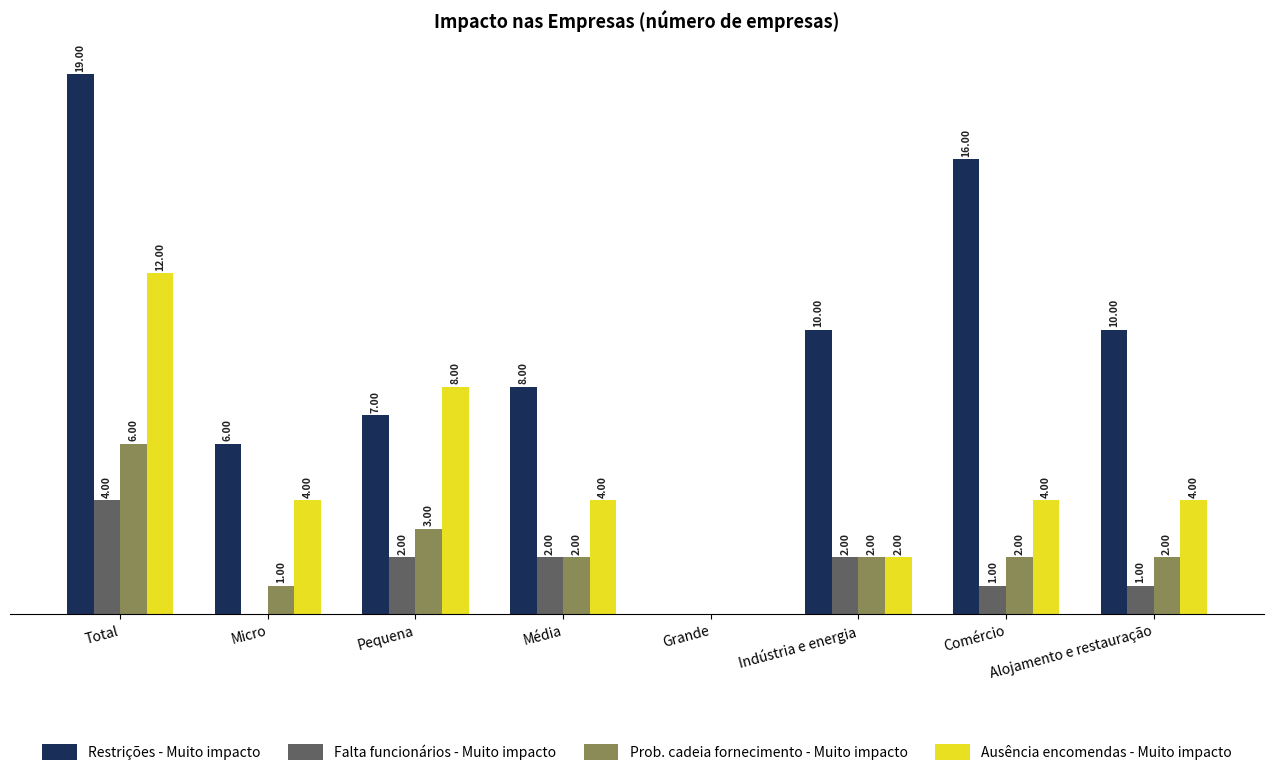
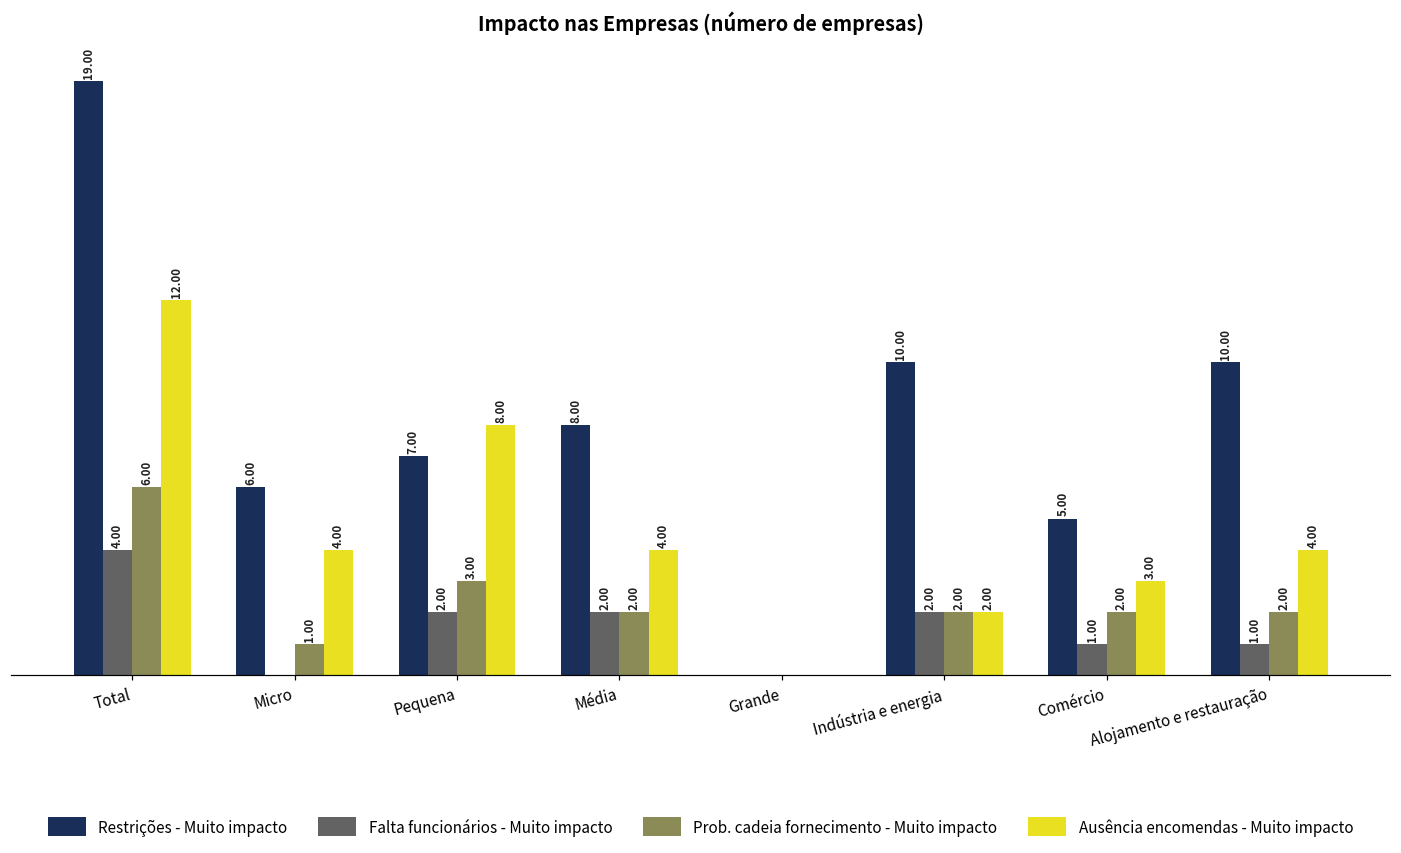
Restrições - Muito impacto, Comércio: 16.00 -> 5.00
Ausência encomendas - Muito impacto, Comércio: 4.00 -> 3.00
